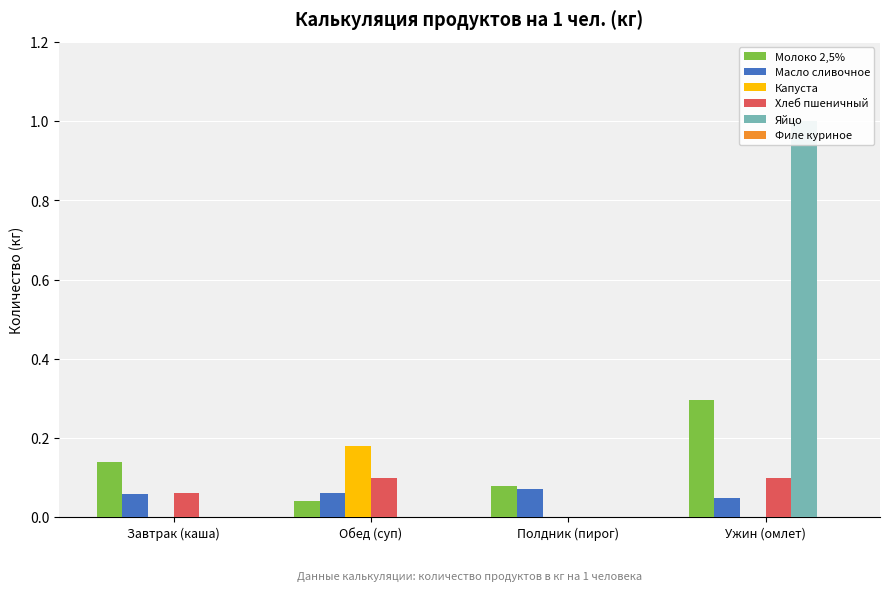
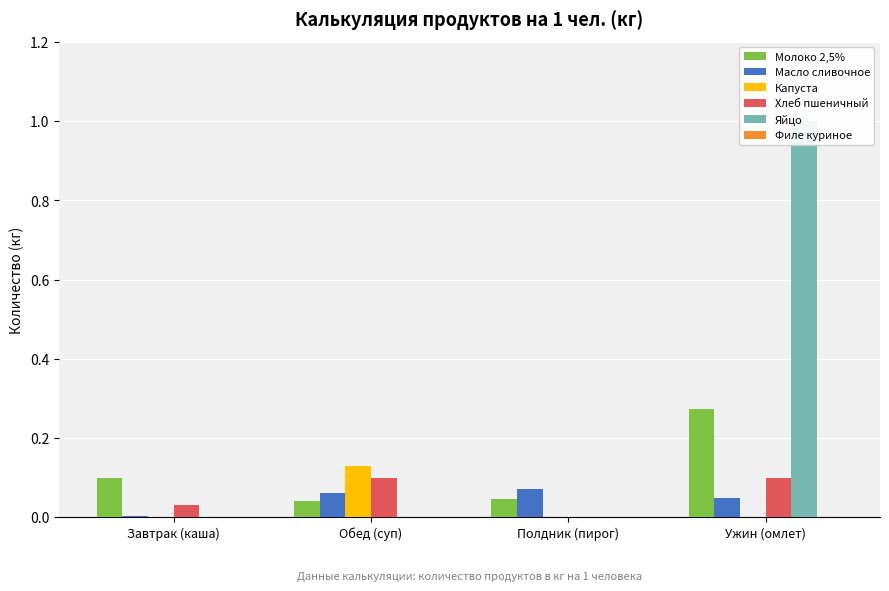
Молоко 2,5%, Завтрак (каша): 0.14 -> 0.10
Масло сливочное, Завтрак (каша): 0.06 -> 0.00
Хлеб пшеничный, Завтрак (каша): 0.06 -> 0.03
Капуста, Обед (суп): 0.18 -> 0.13
Молоко 2,5%, Полдник (пирог): 0.08 -> 0.05
Молоко 2,5%, Ужин (омлет): 0.30 -> 0.27
